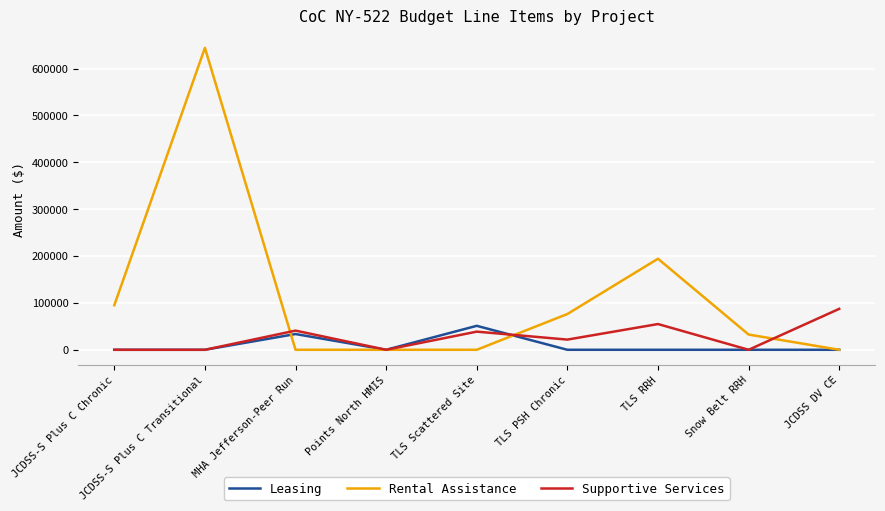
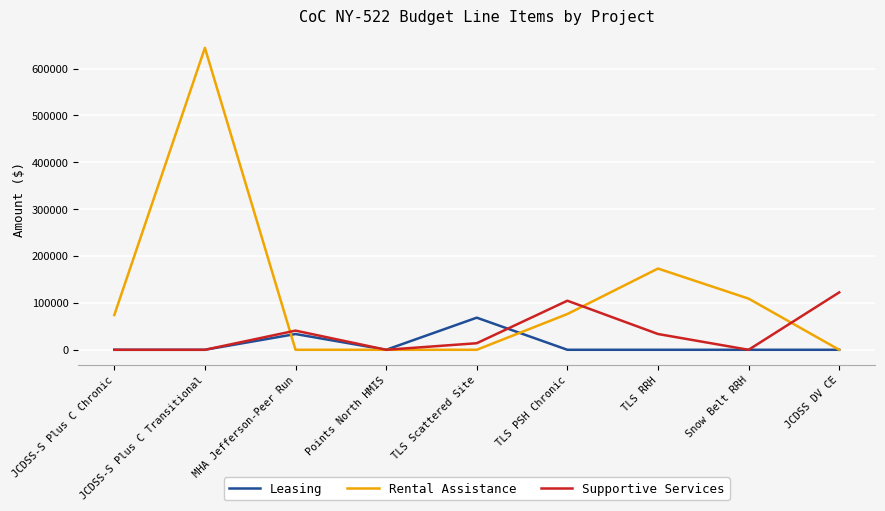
Rental Assistance, JCDSS-S Plus C Chronic: 100000 -> 70000
Leasing, TLS Scattered Site: 50000 -> 70000
Supportive Services, TLS Scattered Site: 40000 -> 10000
Supportive Services, TLS PSH Chronic: 20000 -> 100000
Rental Assistance, TLS RRH: 190000 -> 170000
Supportive Services, TLS RRH: 50000 -> 30000
Rental Assistance, Snow Belt RRH: 30000 -> 110000
Supportive Services, JCDSS DV CE: 90000 -> 120000
